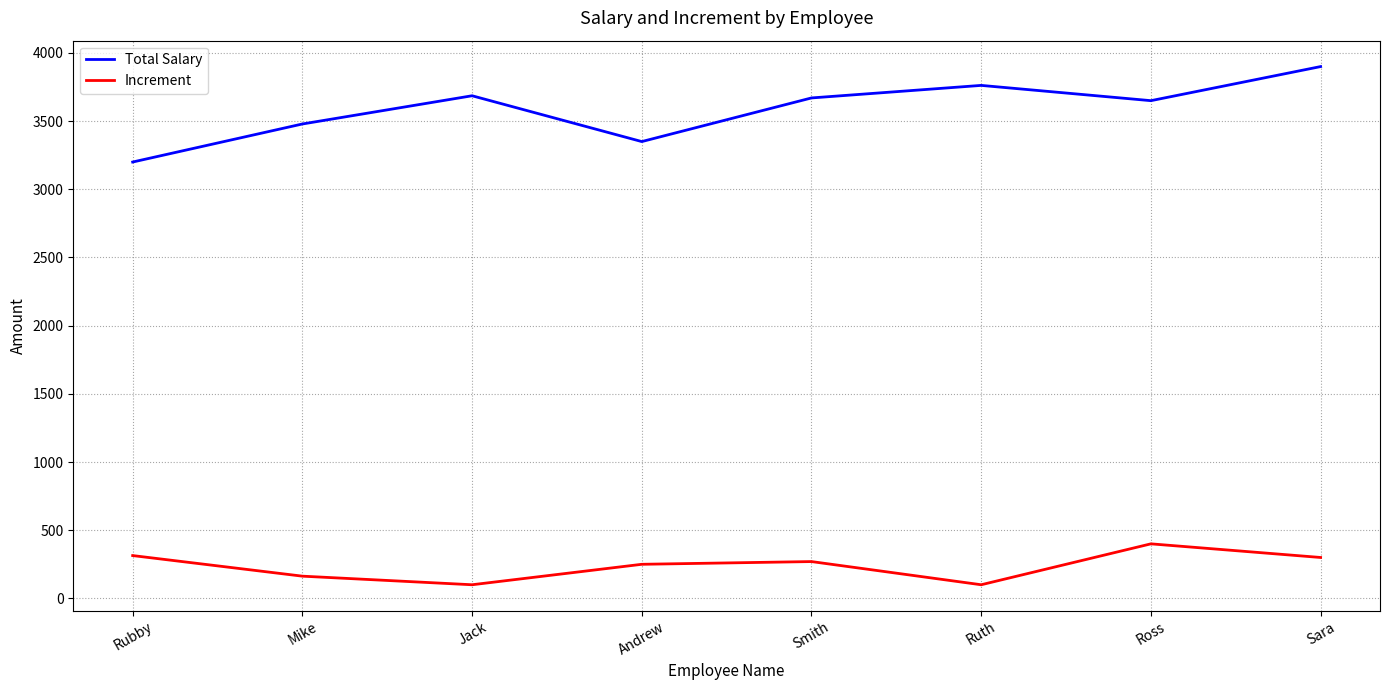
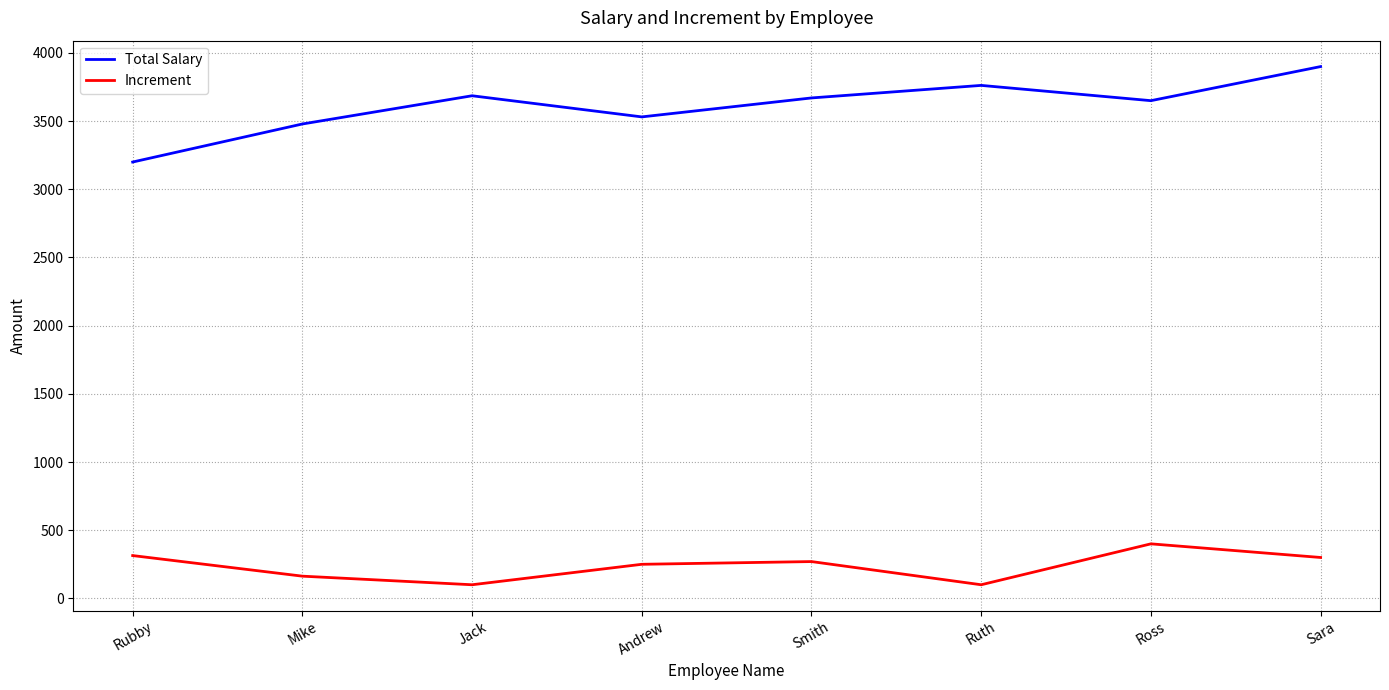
Total Salary, Andrew: 3350 -> 3530
